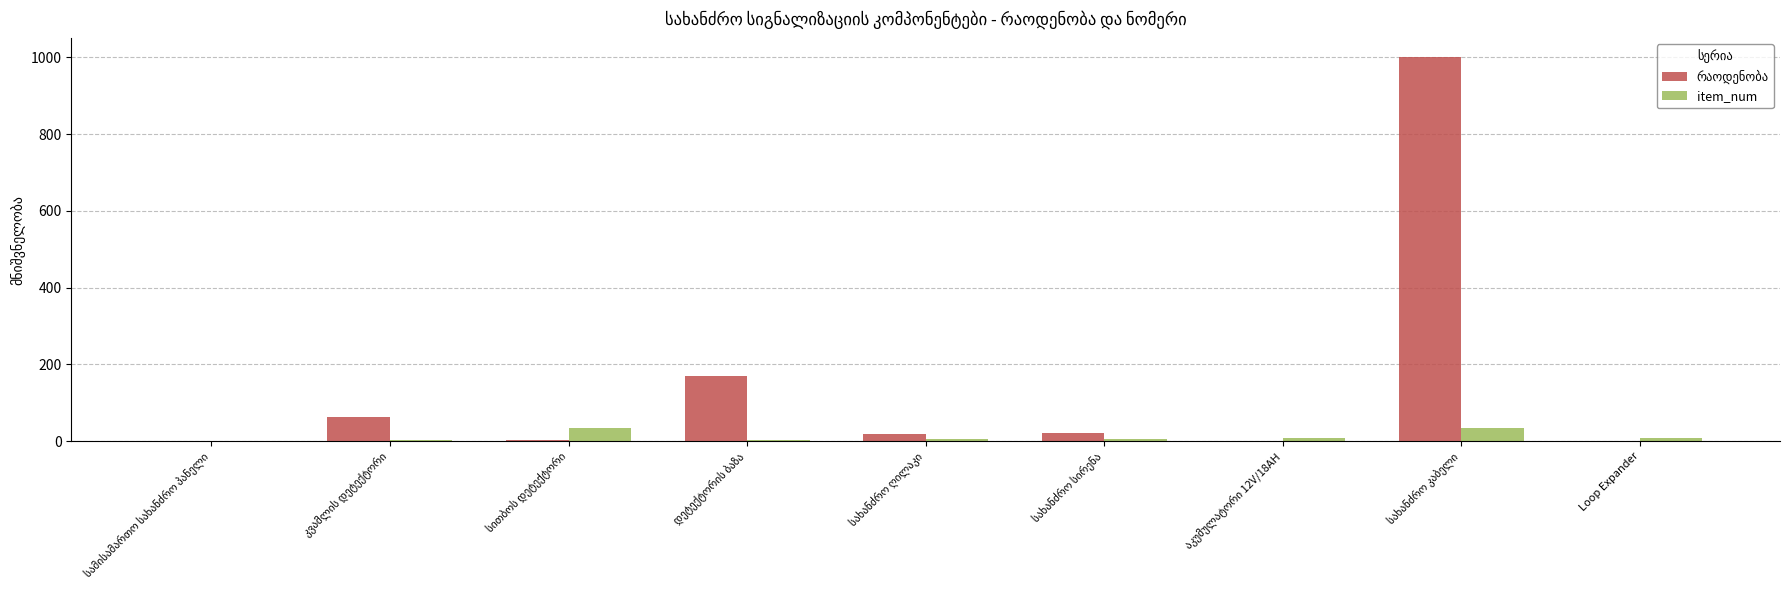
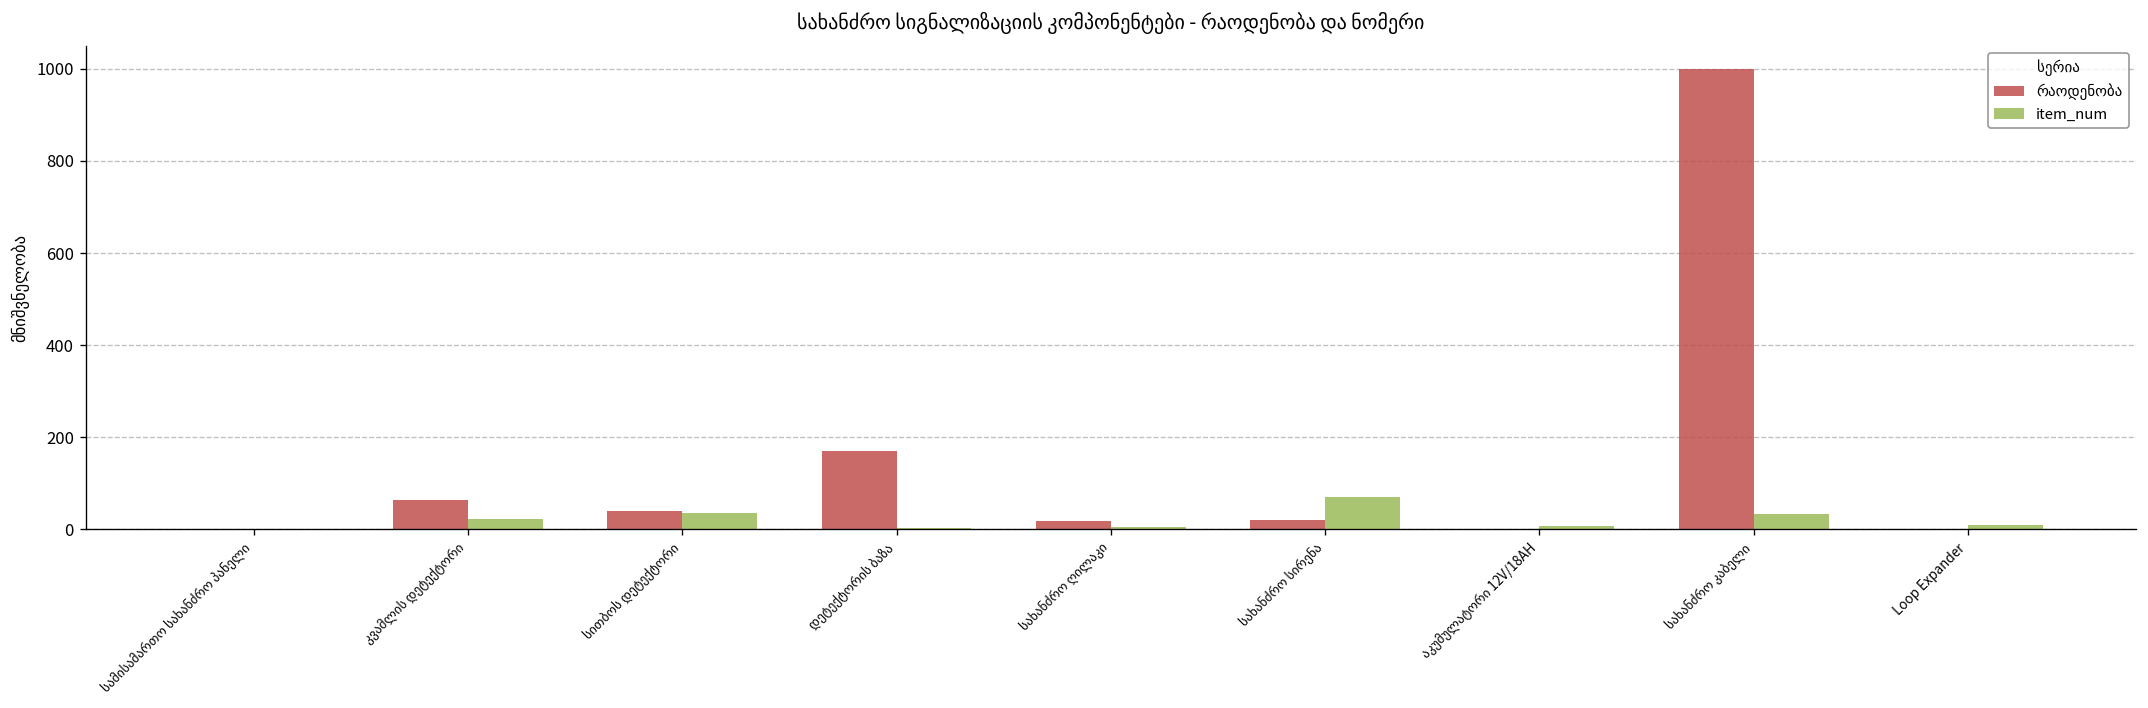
item_num, კვამლის დეტექტორი: 0 -> 20
რაოდენობა, სითბოს დეტექტორი: 0 -> 40
item_num, სახანძრო სირენა: 10 -> 70
